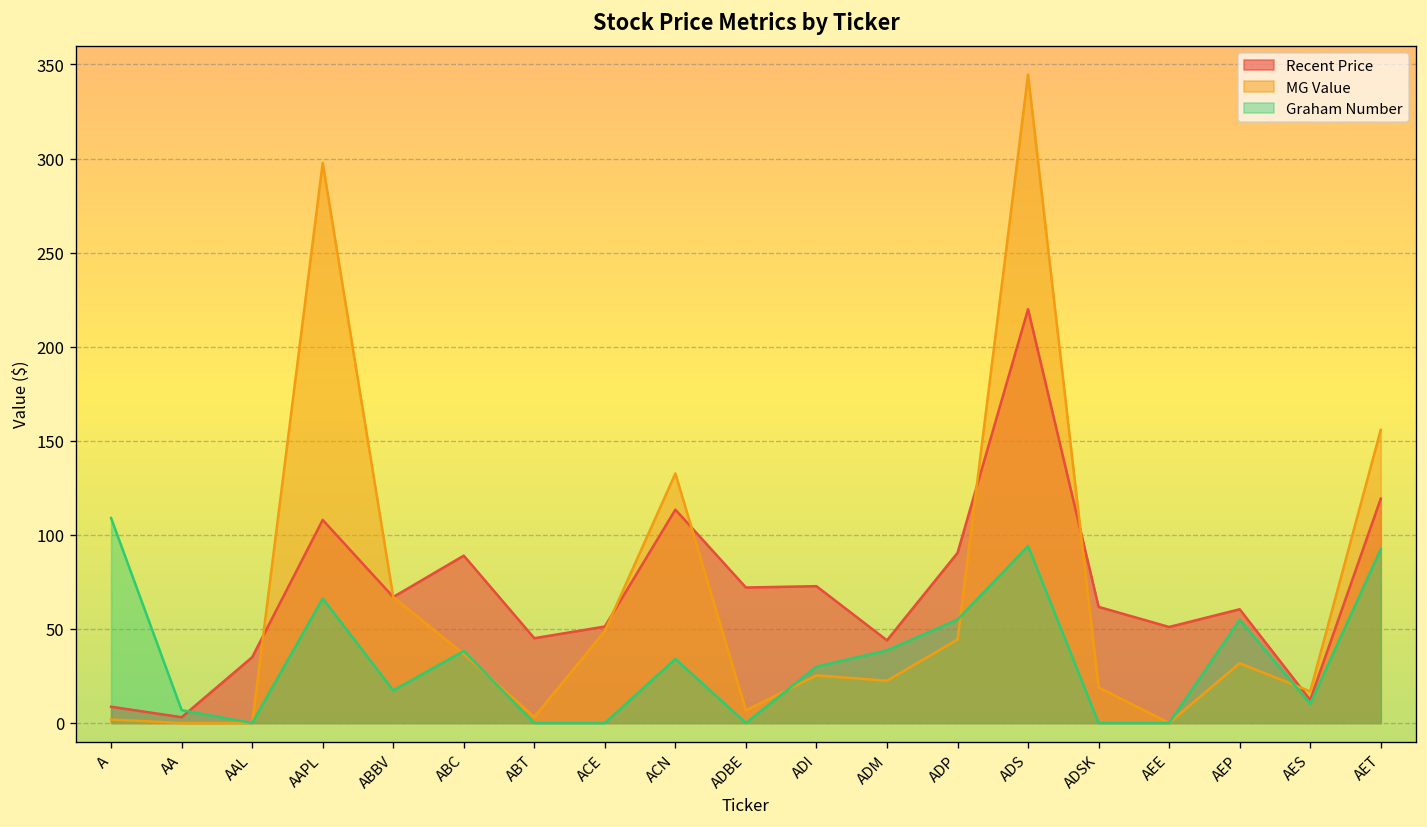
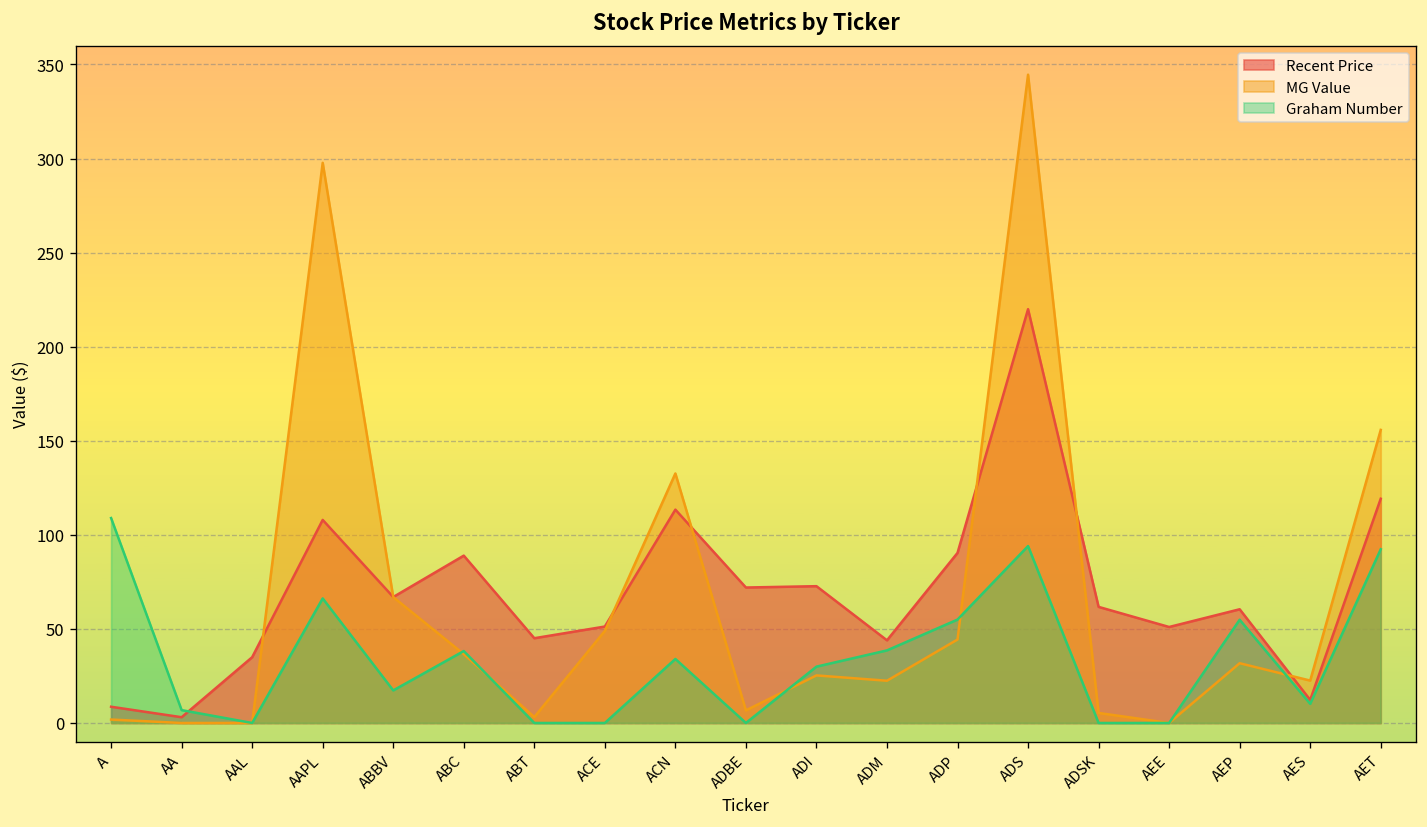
MG Value, ADSK: 19 -> 5
MG Value, AES: 17 -> 23
